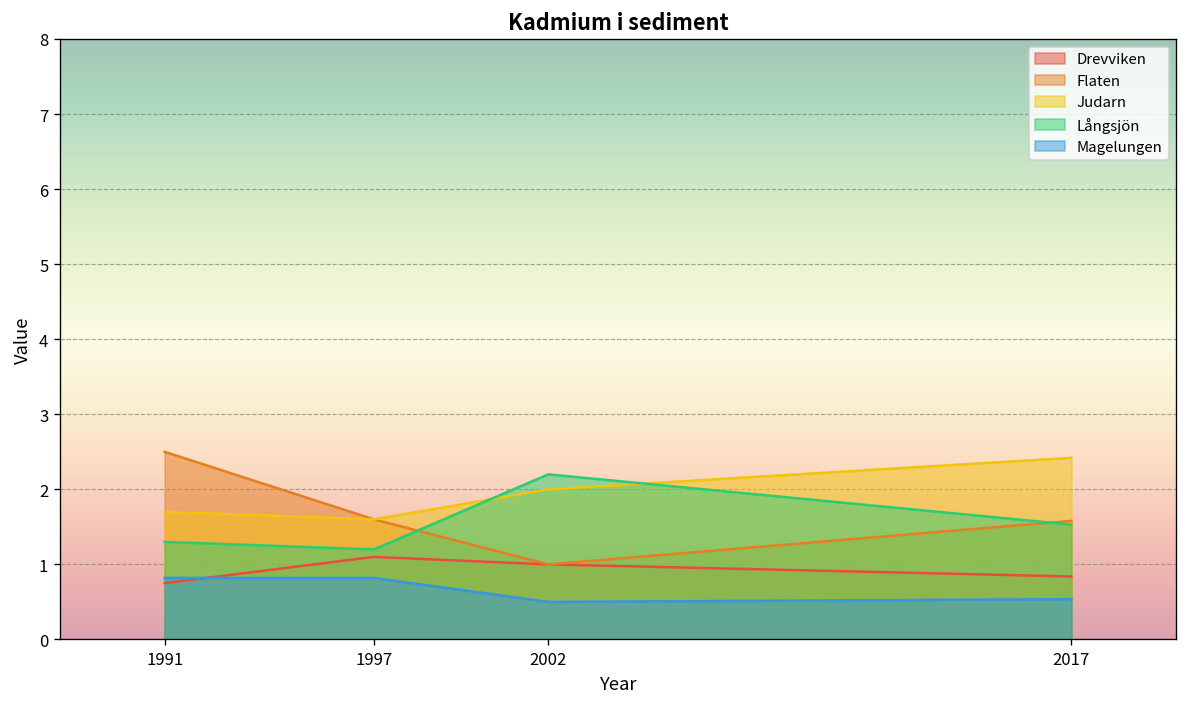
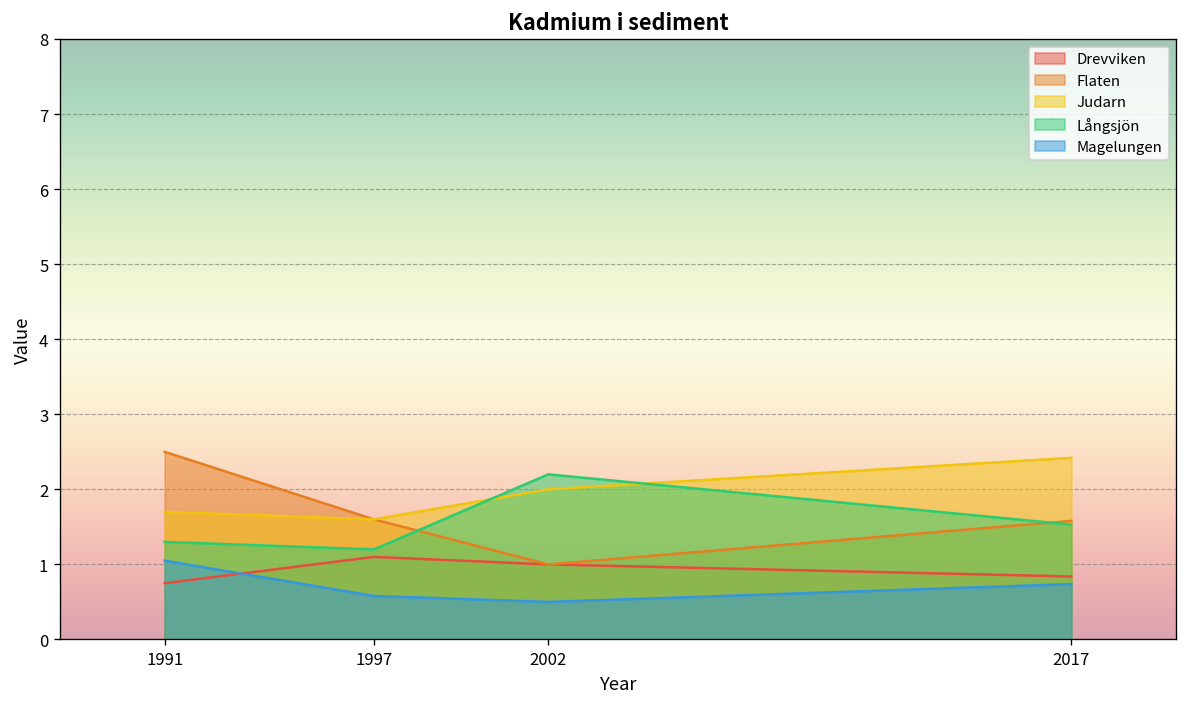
Magelungen, 1991: 0.8 -> 1.1
Magelungen, 1997: 0.8 -> 0.6
Magelungen, 2017: 0.5 -> 0.7
